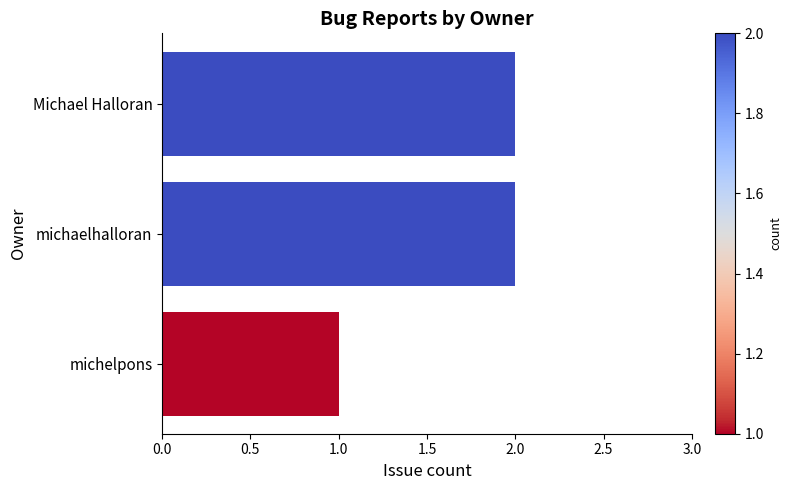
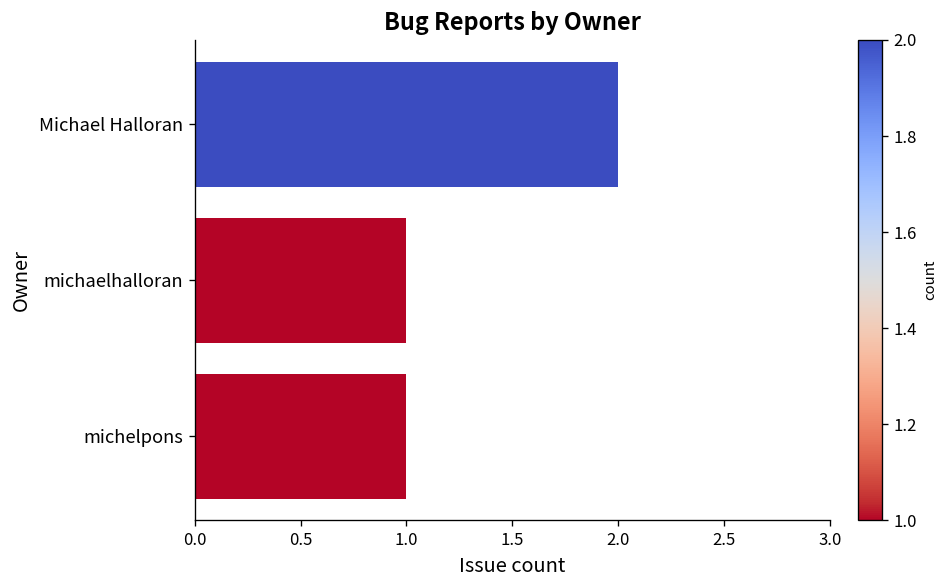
michaelhalloran: 2 -> 1
